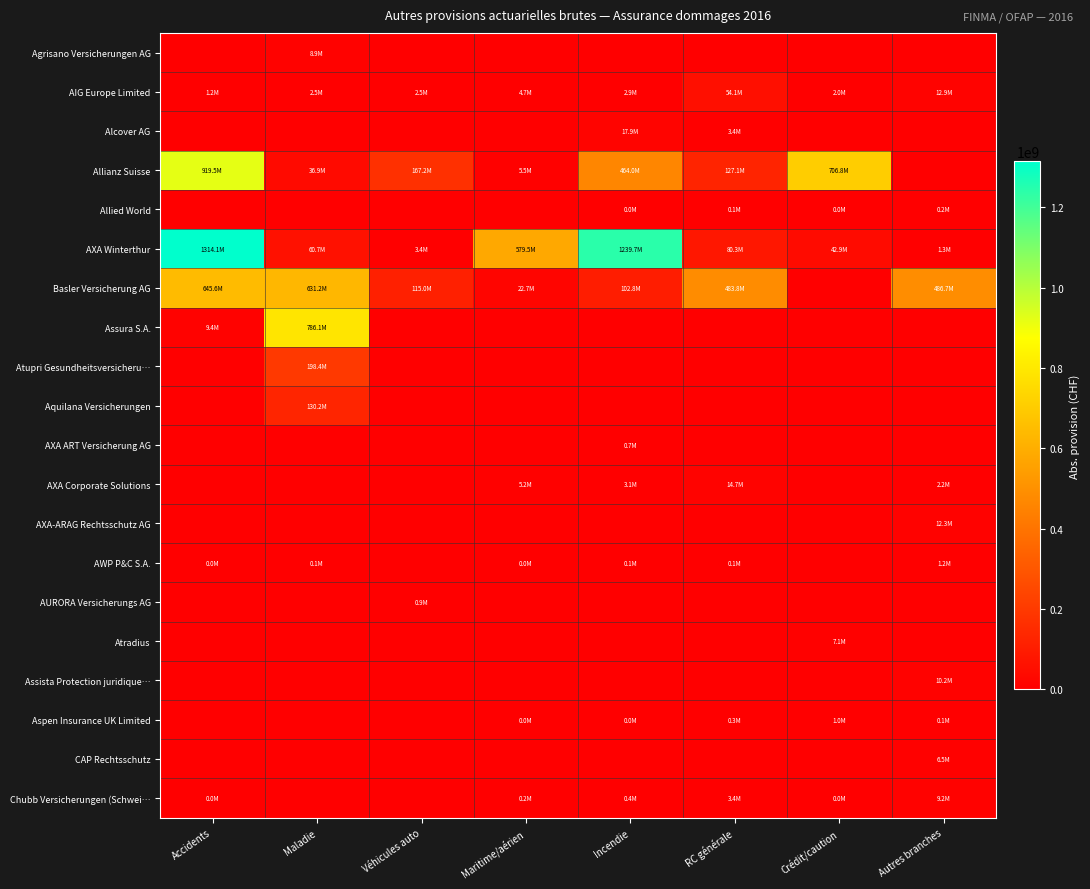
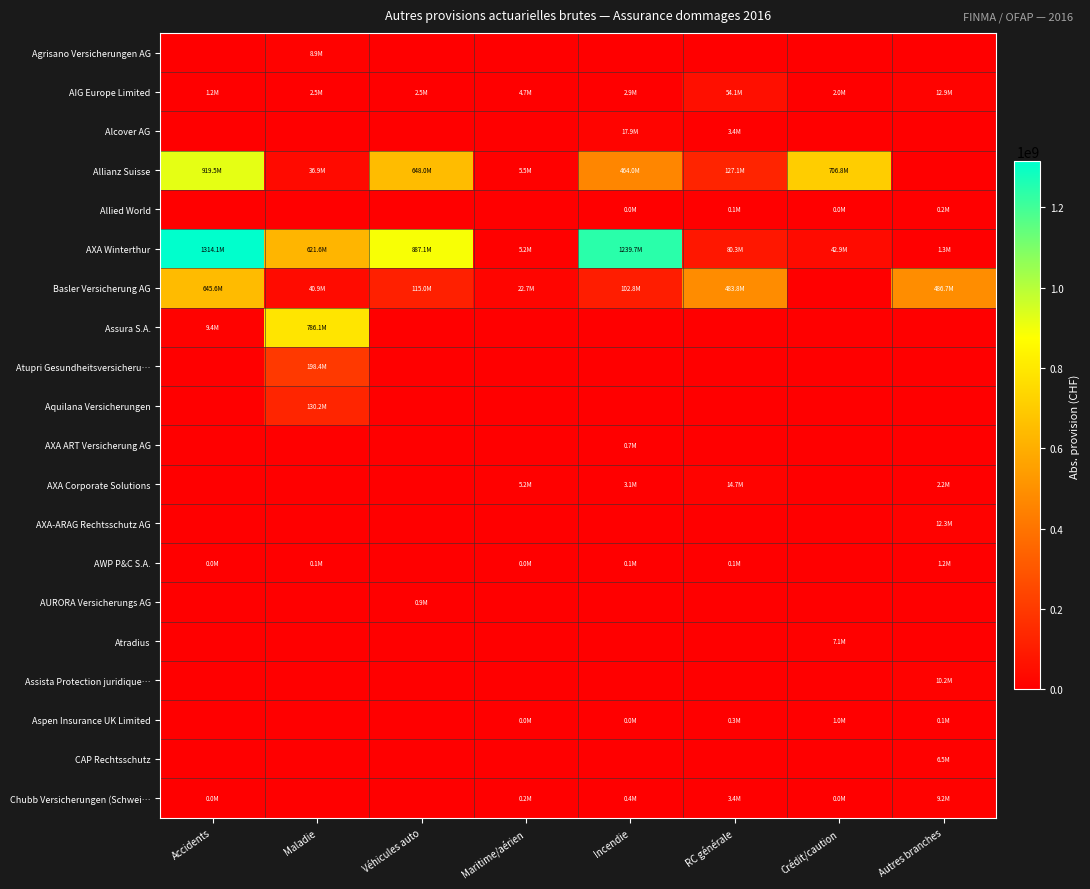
Allianz Suisse, Véhicules auto: 167.2M -> 648.0M
AXA Winterthur, Maladie: 60.7M -> 621.6M
AXA Winterthur, Véhicules auto: 3.4M -> 887.1M
AXA Winterthur, Maritime/aérien: 579.5M -> 5.2M
Basler Versicherung AG, Maladie: 631.2M -> 40.9M
